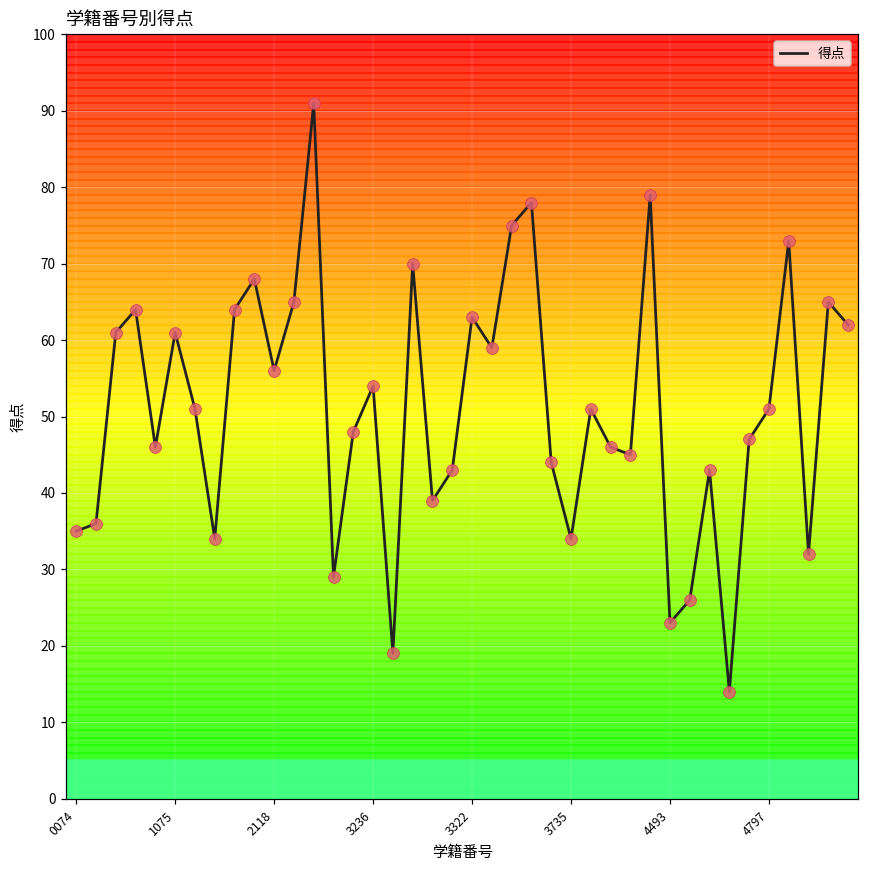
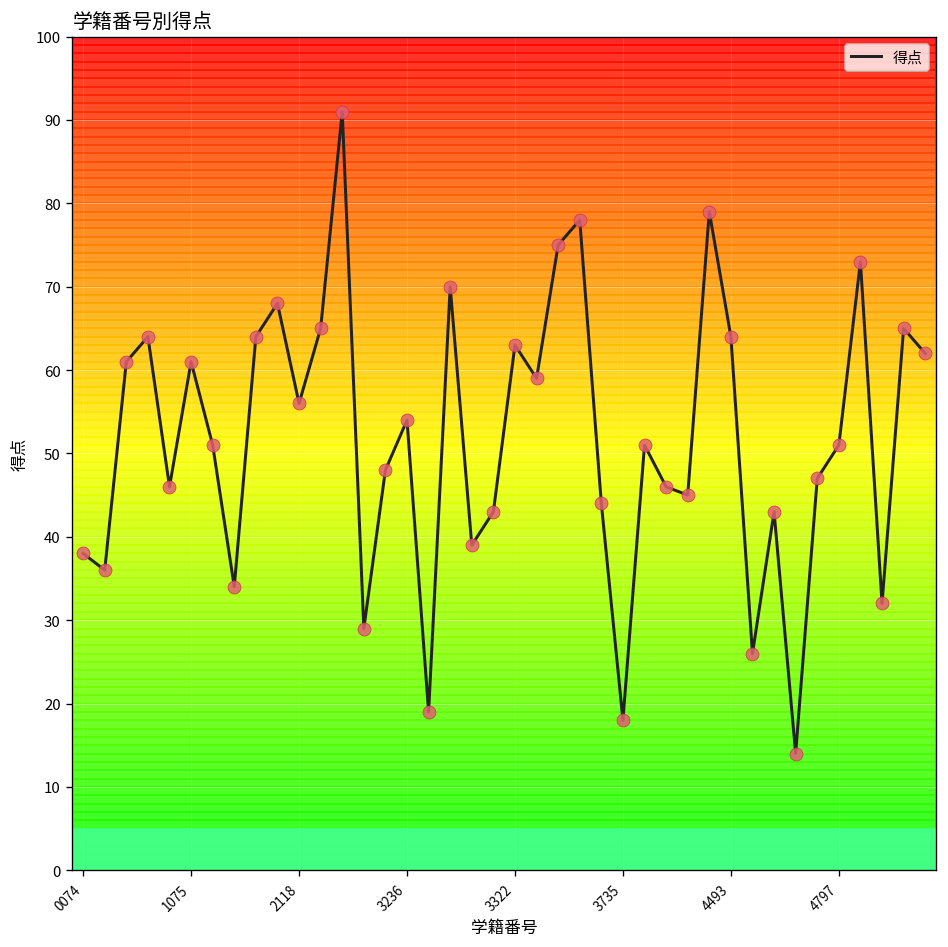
0074: 35 -> 38
3735: 34 -> 18
4493: 23 -> 64
